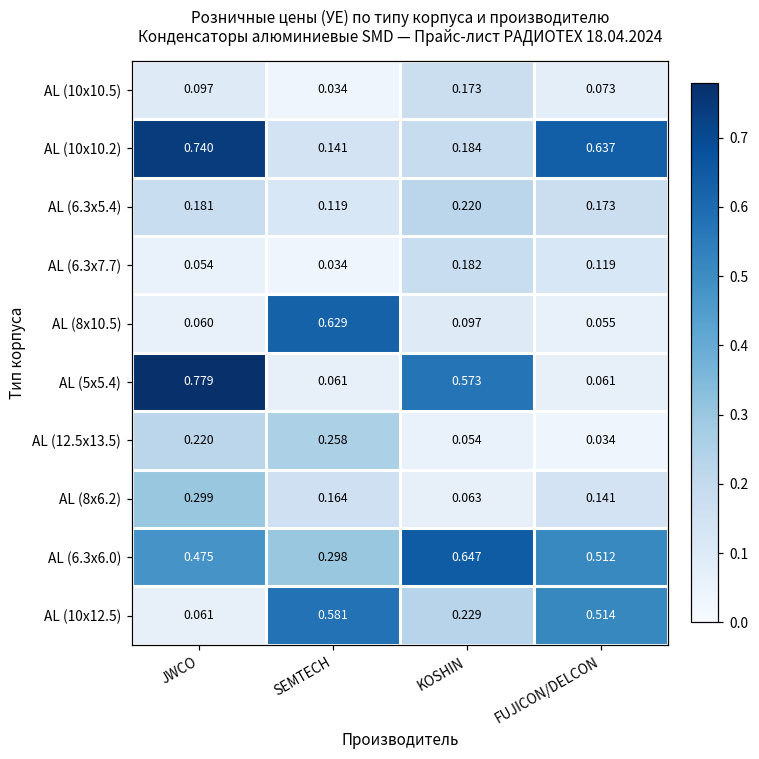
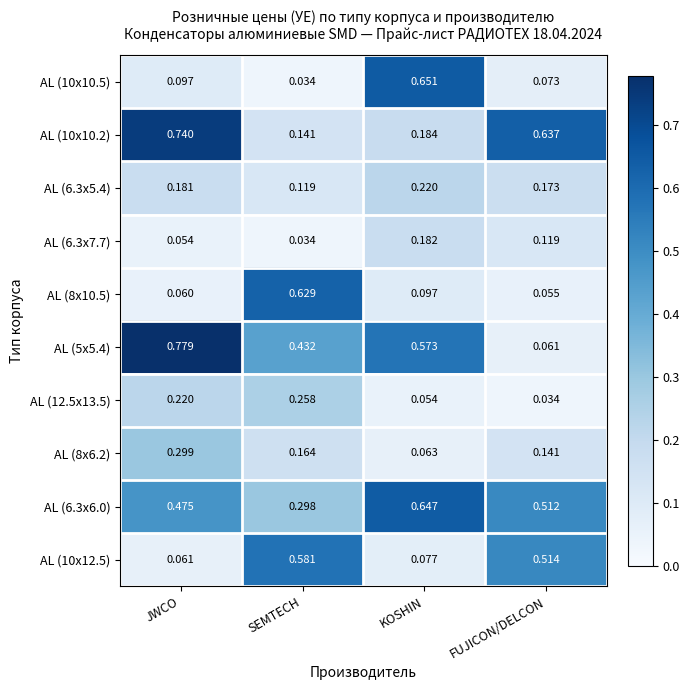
AL (10x10.5), KOSHIN: 0.173 -> 0.651
AL (5x5.4), SEMTECH: 0.061 -> 0.432
AL (10x12.5), KOSHIN: 0.229 -> 0.077
